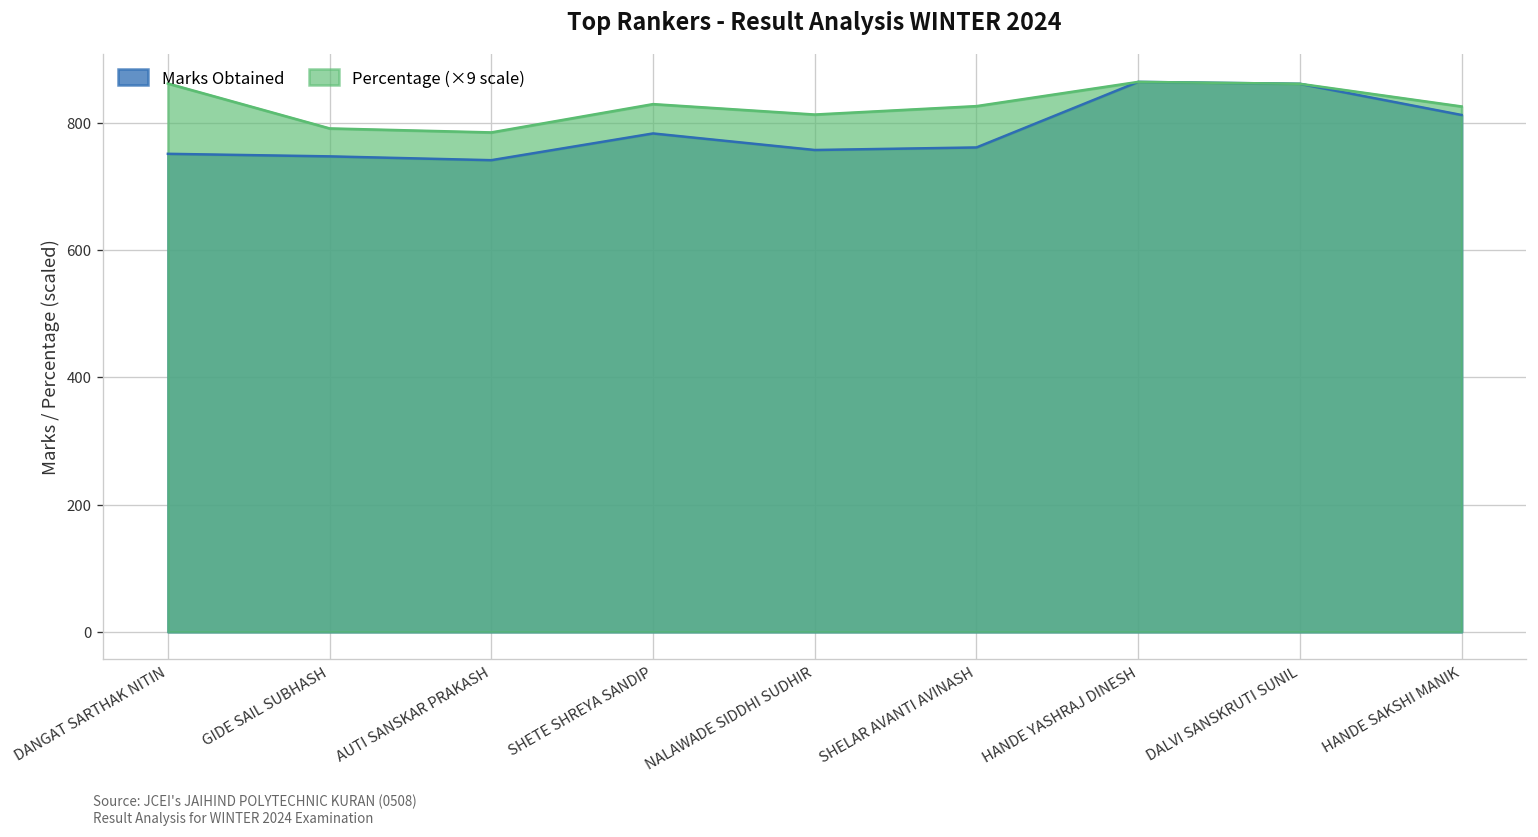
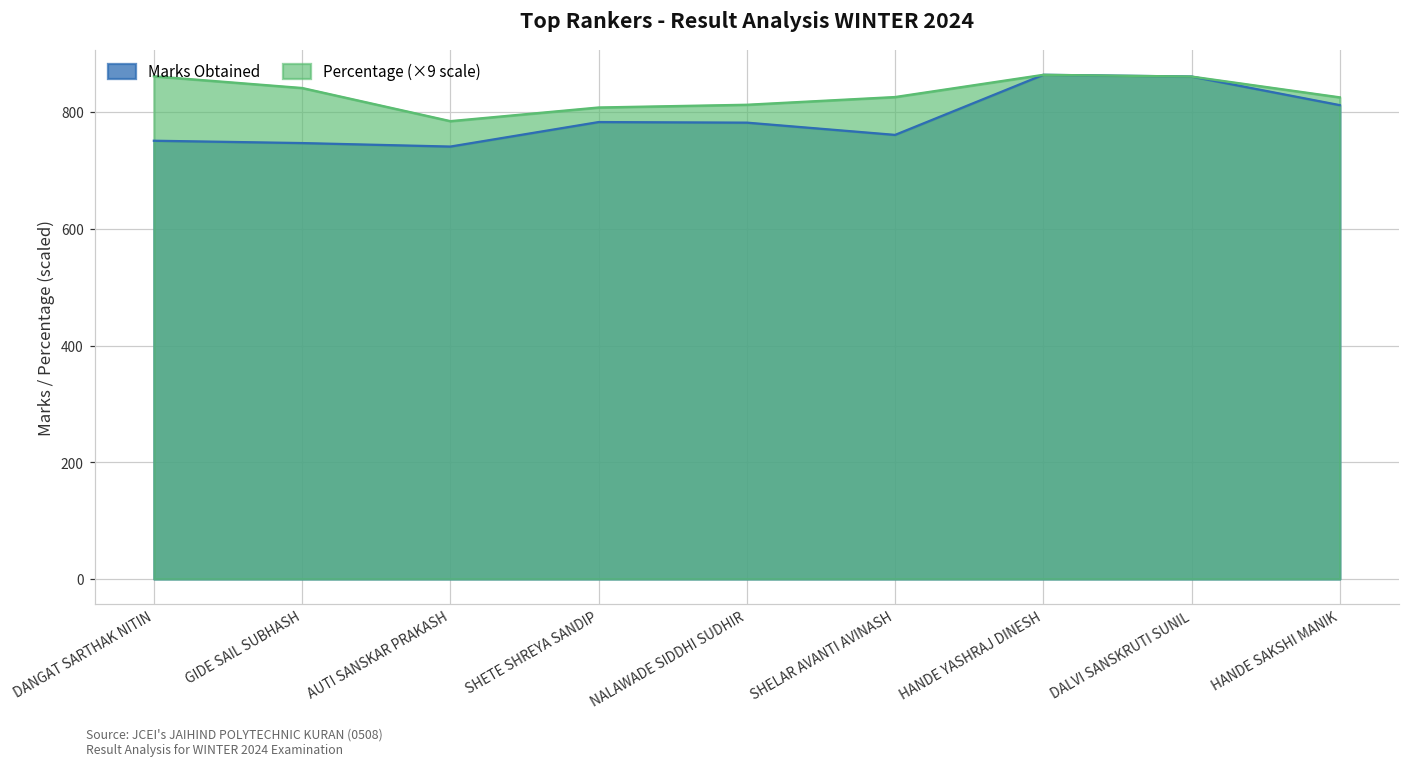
Percentage (×9 scale), GIDE SAIL SUBHASH: 790 -> 840
Percentage (×9 scale), SHETE SHREYA SANDIP: 830 -> 810
Marks Obtained, NALAWADE SIDDHI SUDHIR: 760 -> 780
